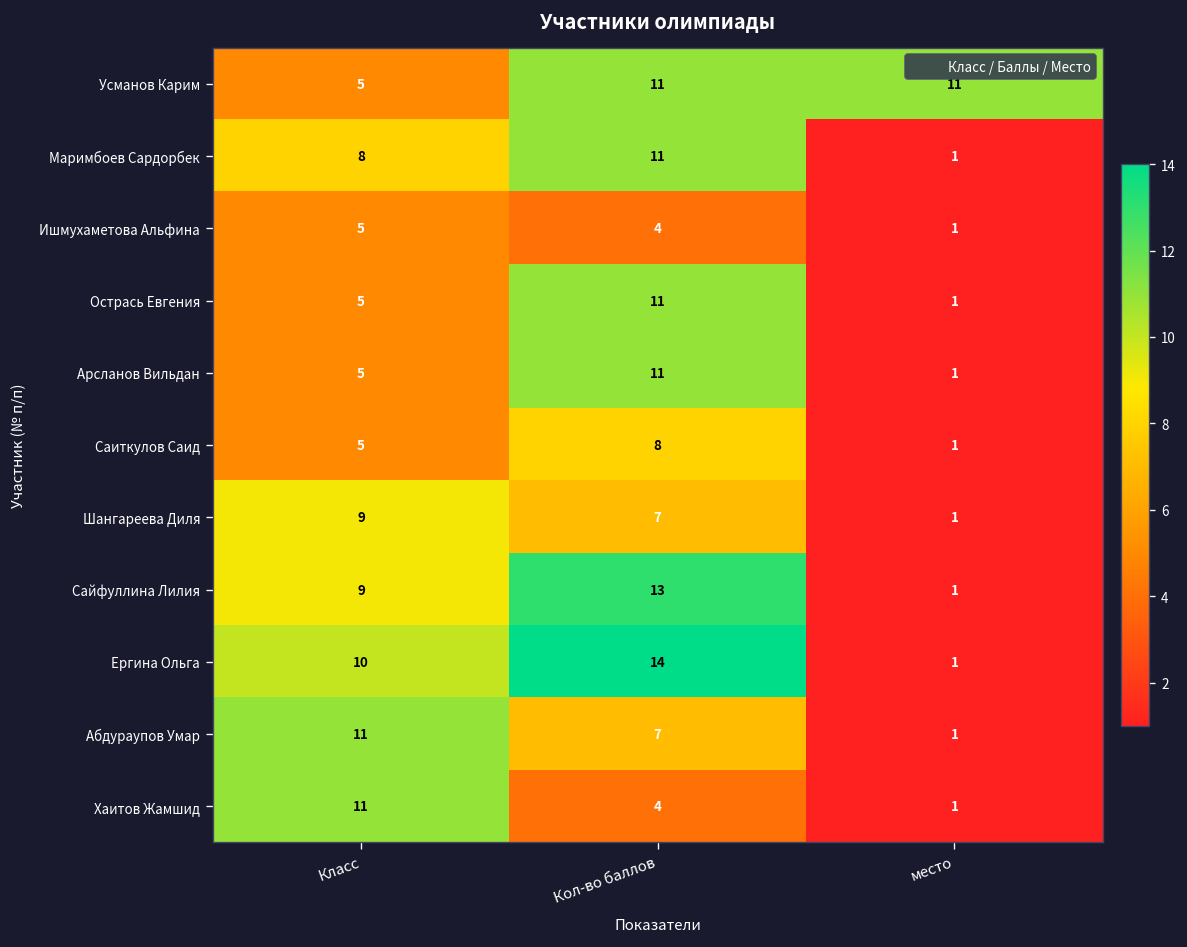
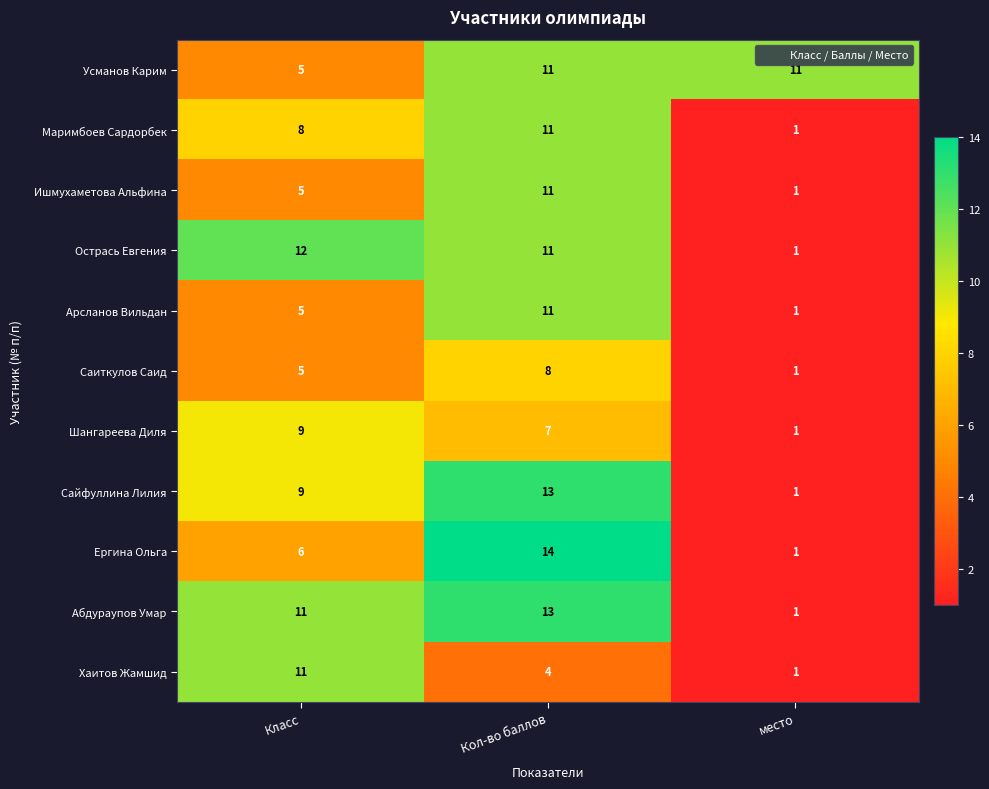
Ишмухаметова Альфина, Кол-во баллов: 4 -> 11
Острась Евгения, Класс: 5 -> 12
Ергина Ольга, Класс: 10 -> 6
Абдураупов Умар, Кол-во баллов: 7 -> 13
